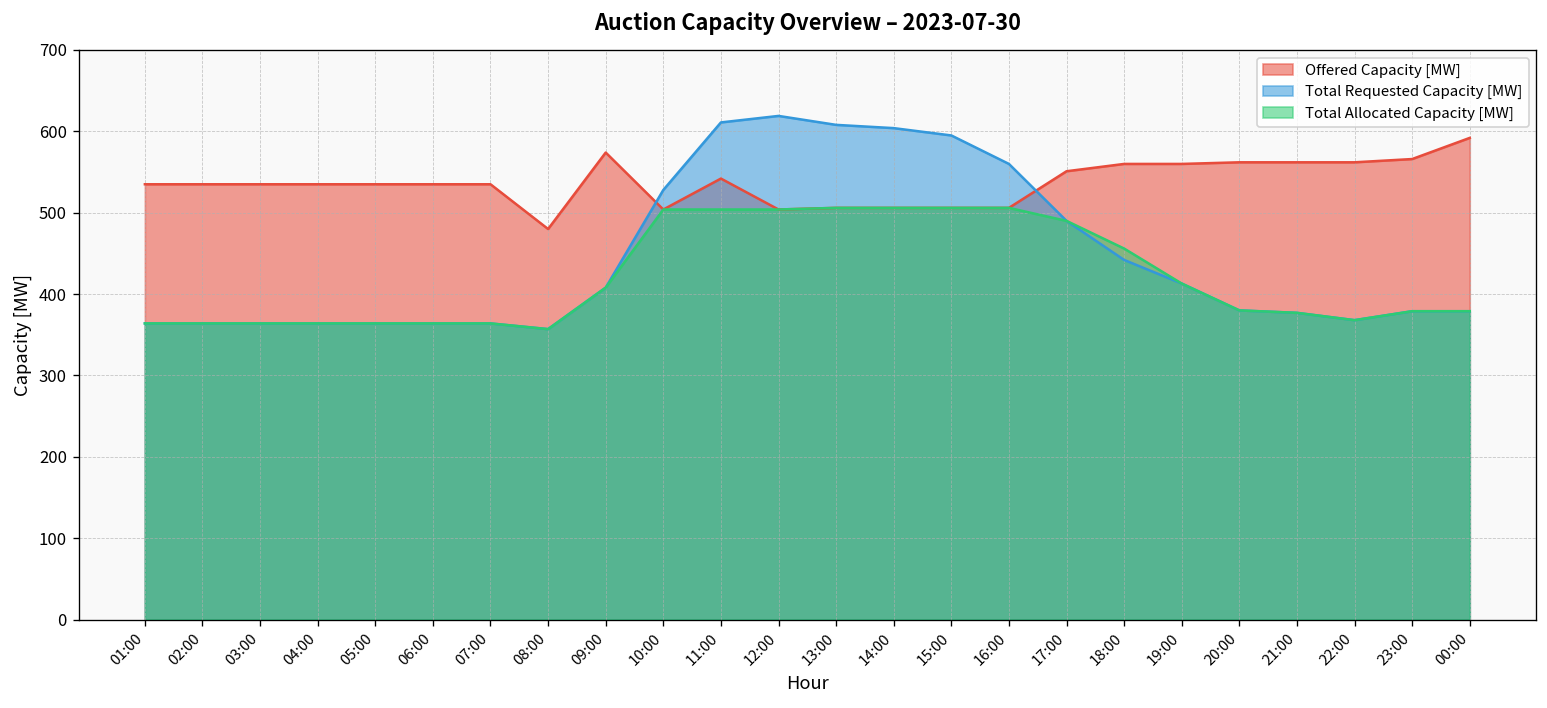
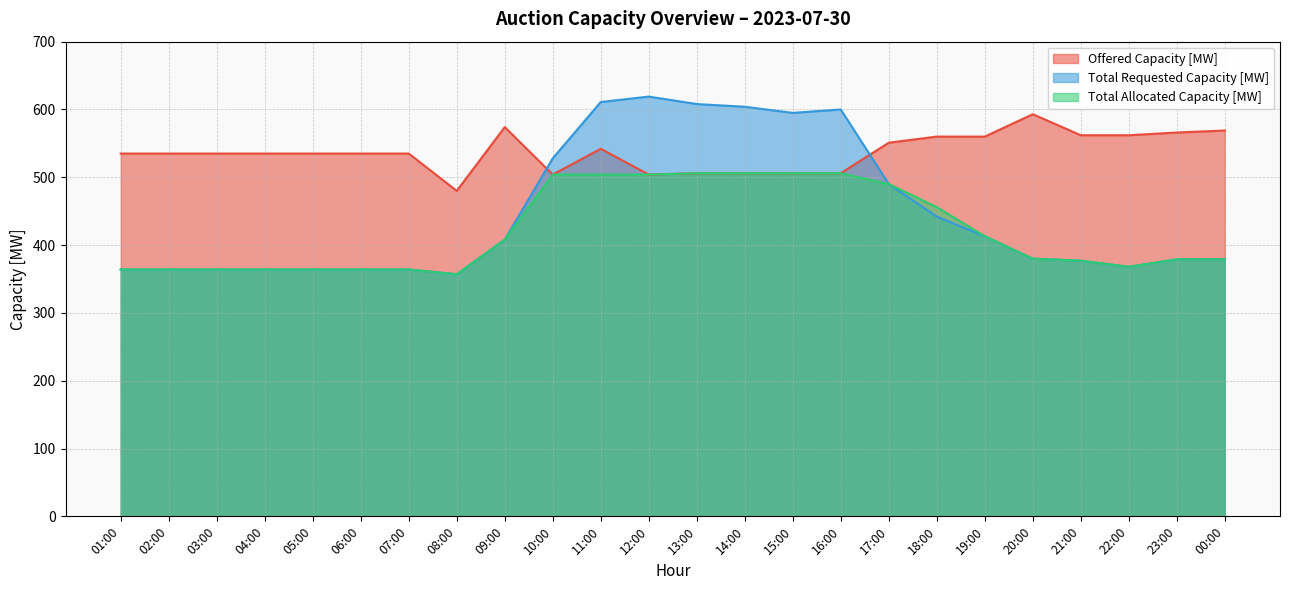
Total Requested Capacity [MW], 16:00: 560 -> 600
Offered Capacity [MW], 20:00: 560 -> 590
Offered Capacity [MW], 00:00: 590 -> 570
